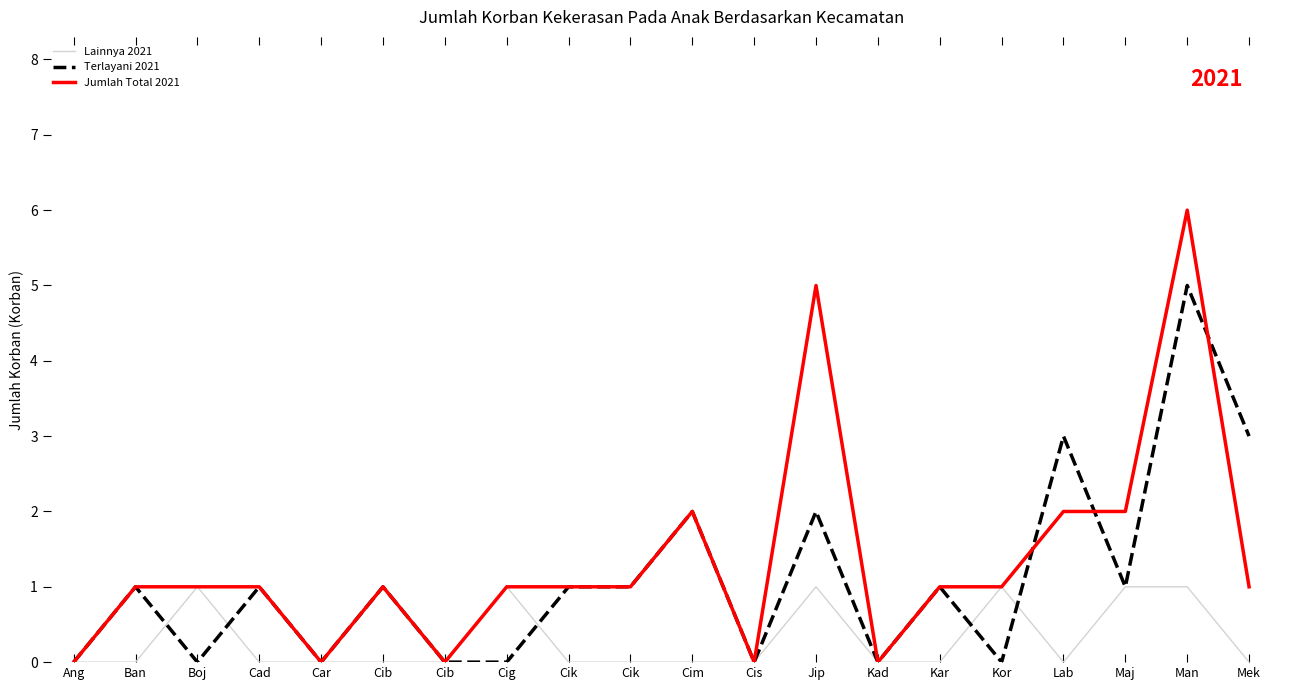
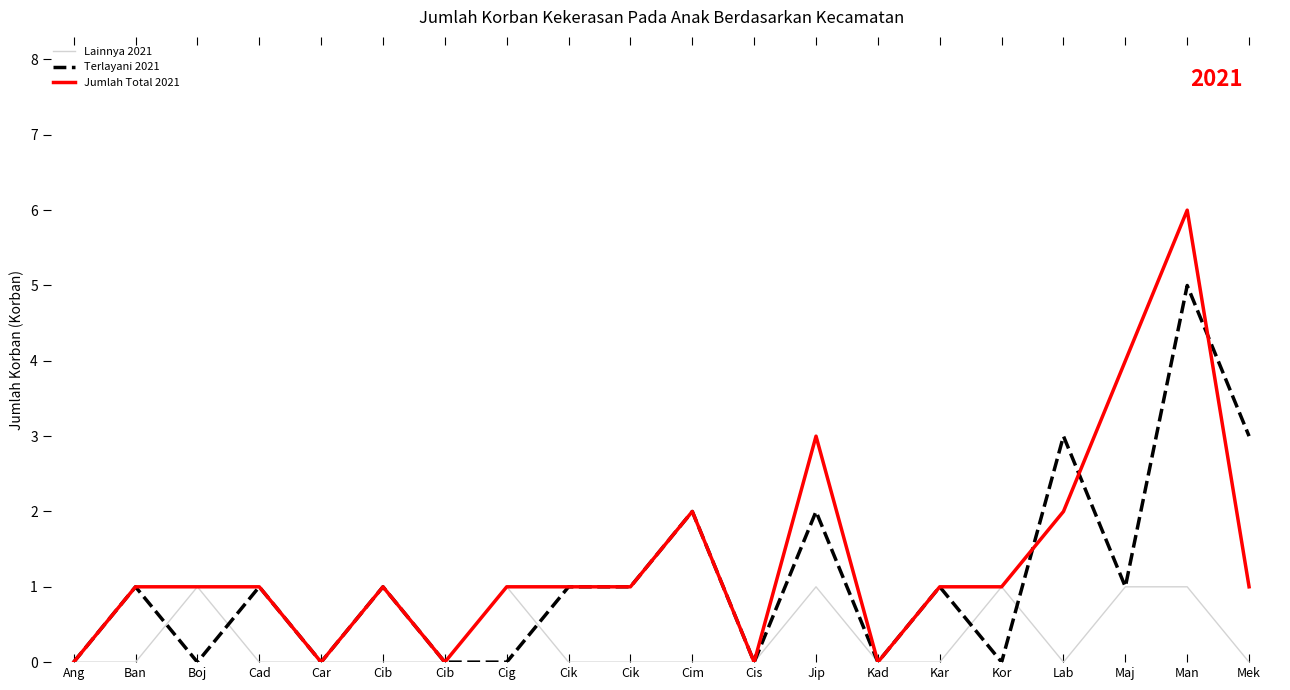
Jumlah Total 2021, Jip: 5 -> 3
Jumlah Total 2021, Maj: 2 -> 4
